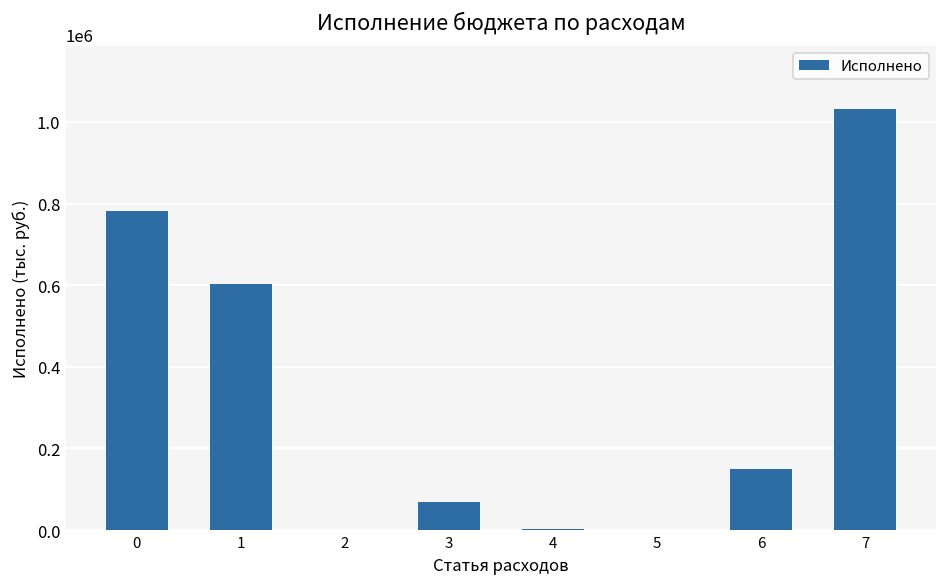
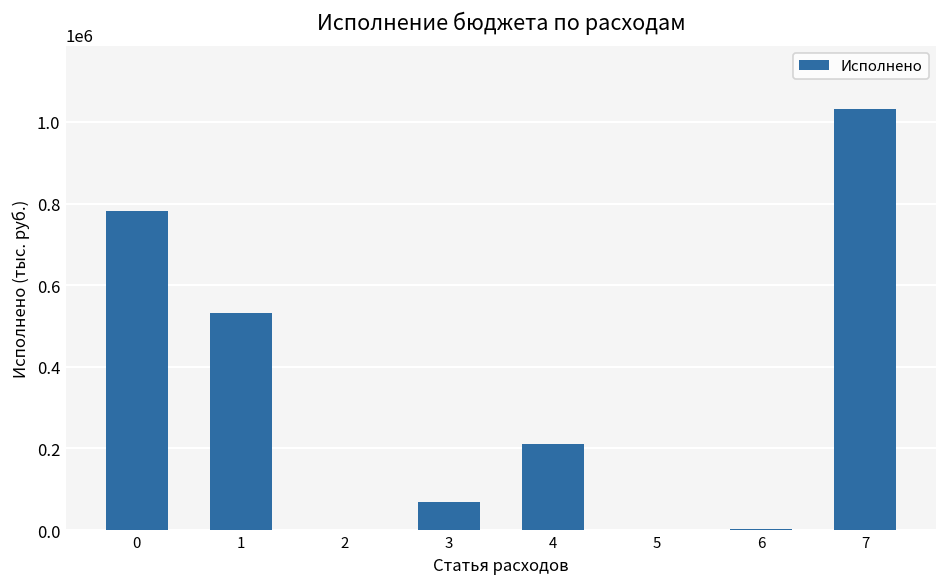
1: 600000 -> 530000
4: 0 -> 210000
6: 150000 -> 0
